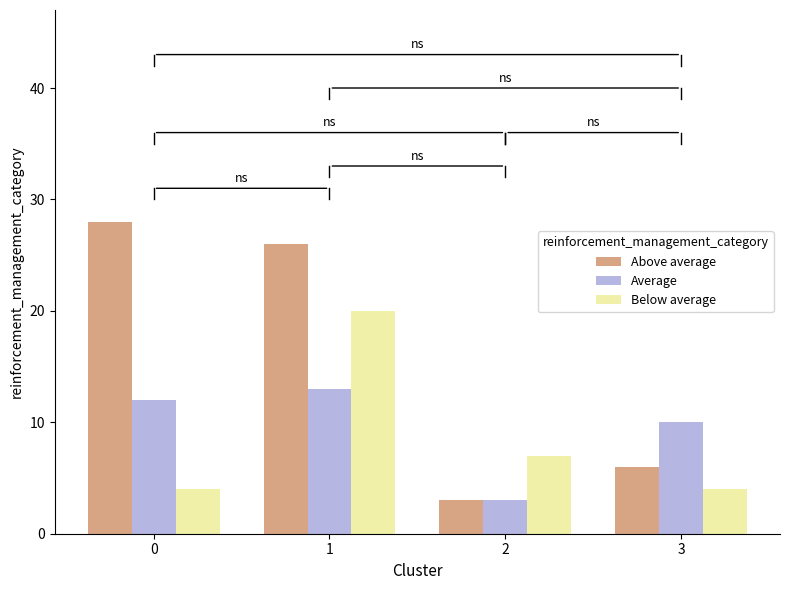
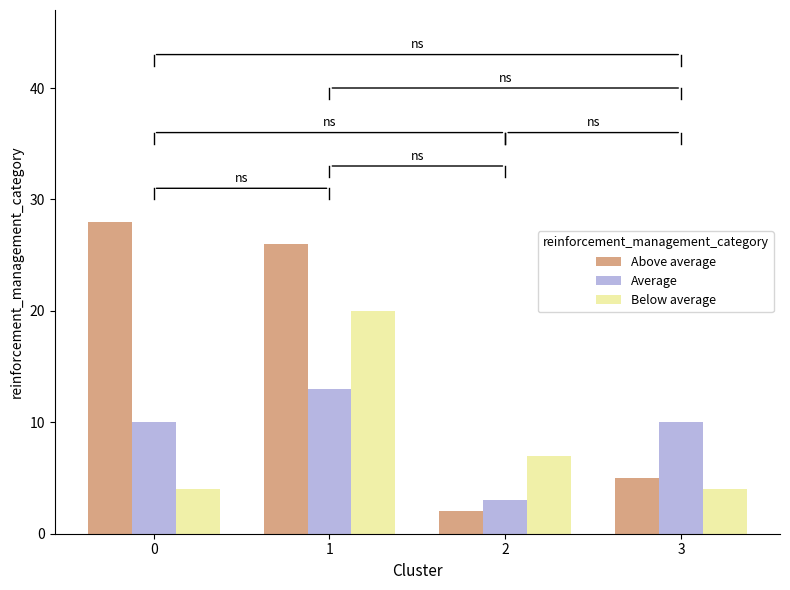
Average, 0: 12 -> 10
Above average, 2: 3 -> 2
Above average, 3: 6 -> 5
